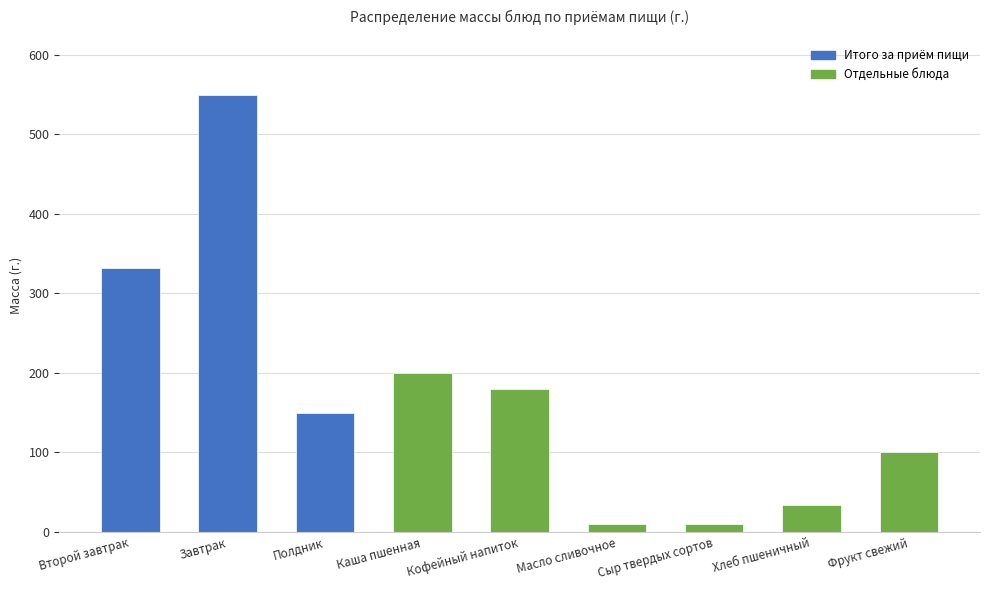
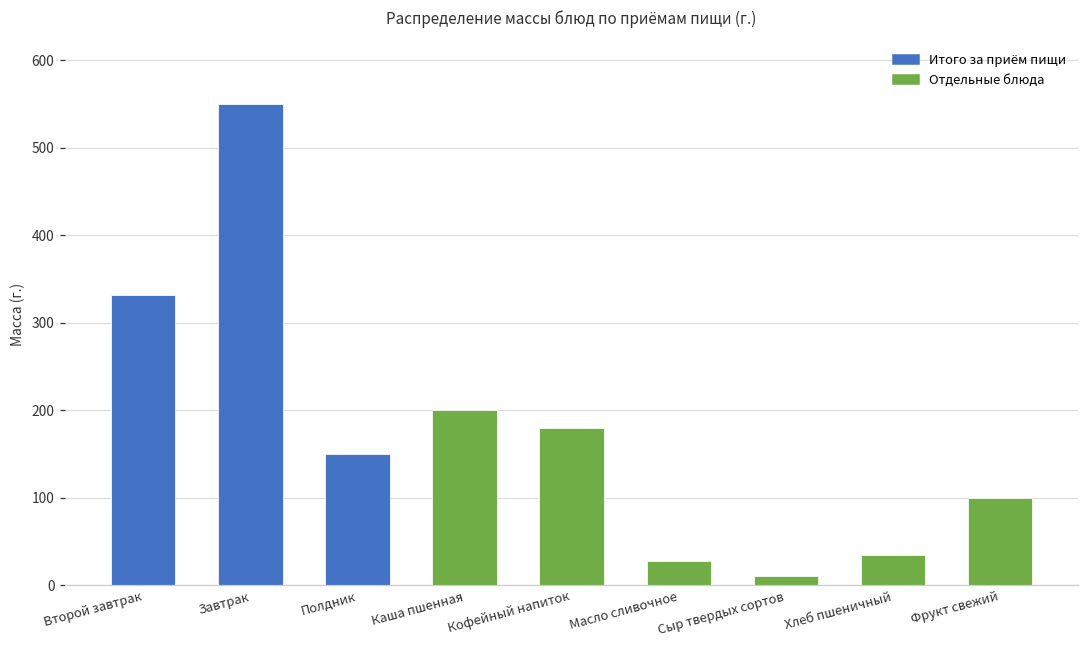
Масло сливочное: 10 -> 30
